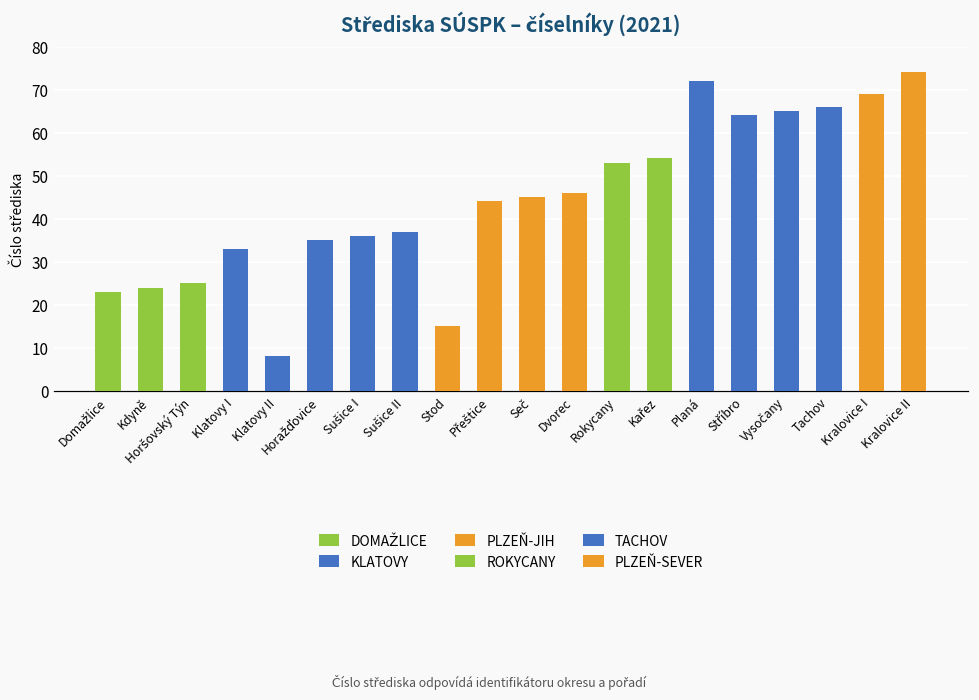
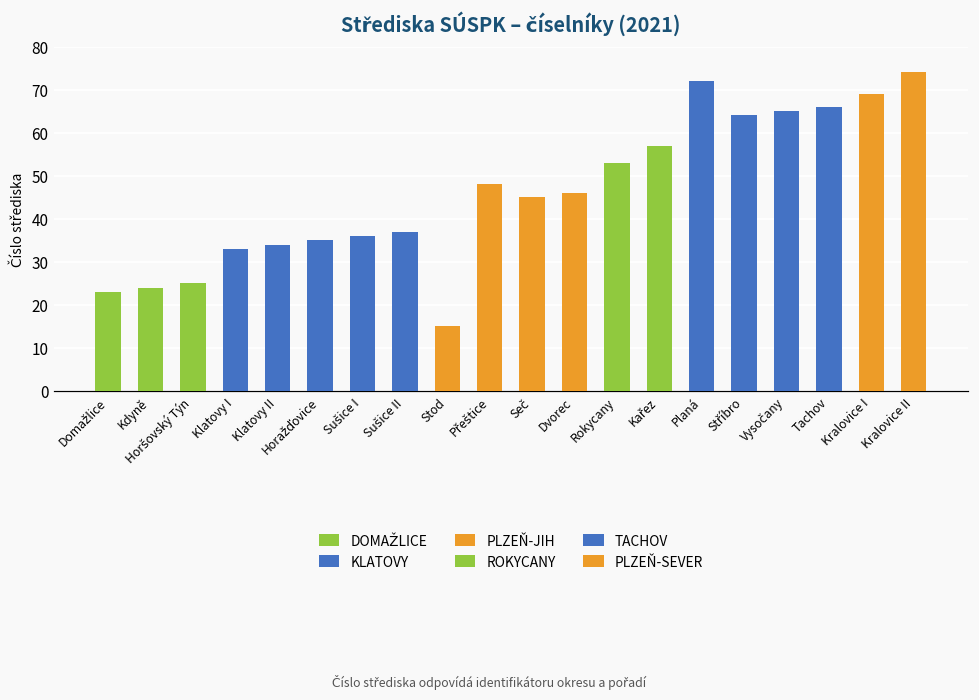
Klatovy II: 8 -> 34
Přeštice: 44 -> 48
Kařez: 54 -> 57
